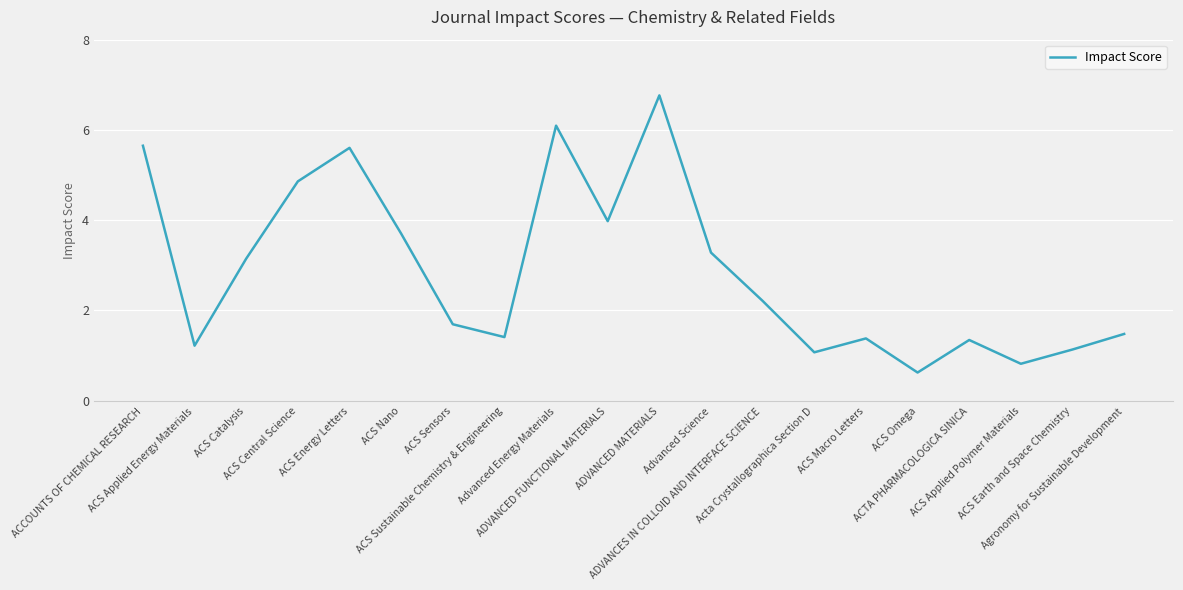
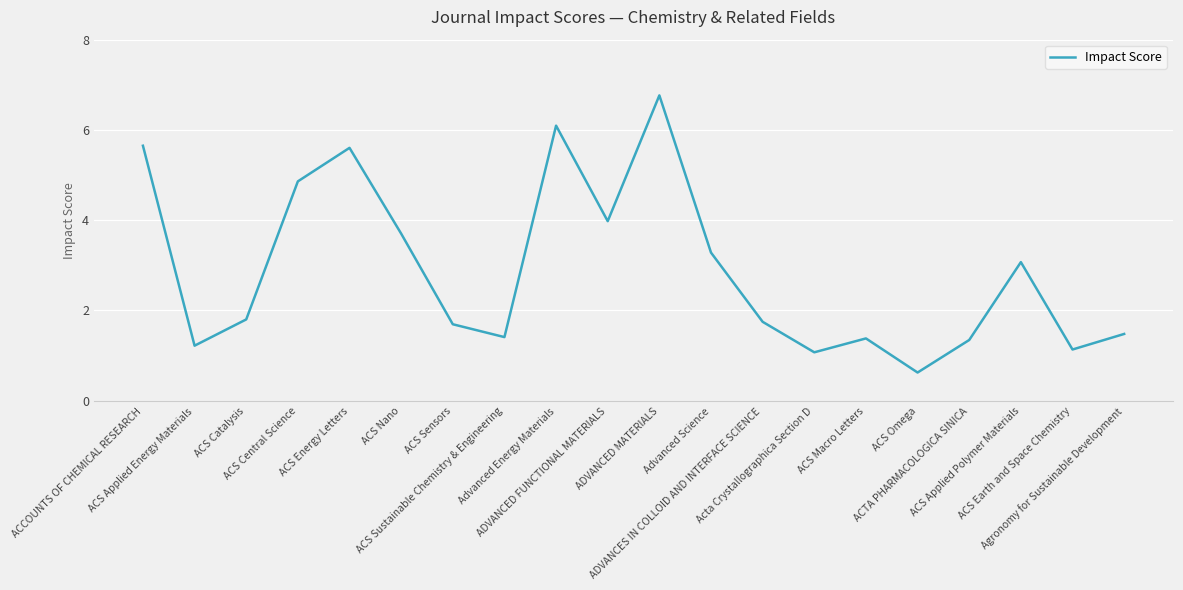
ACS Catalysis: 3.1 -> 1.8
ADVANCES IN COLLOID AND INTERFACE SCIENCE: 2.2 -> 1.7
ACS Applied Polymer Materials: 0.8 -> 3.1
